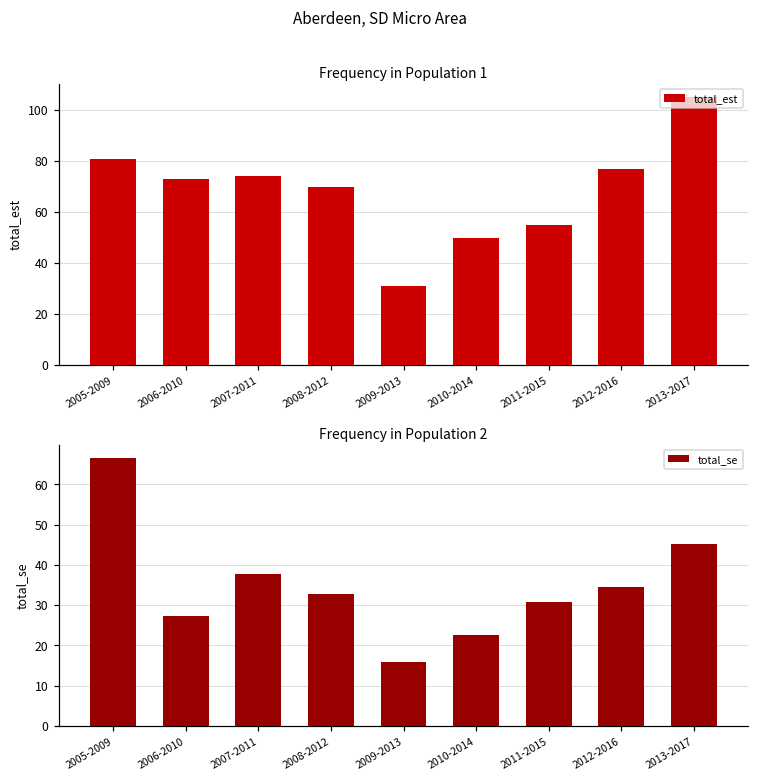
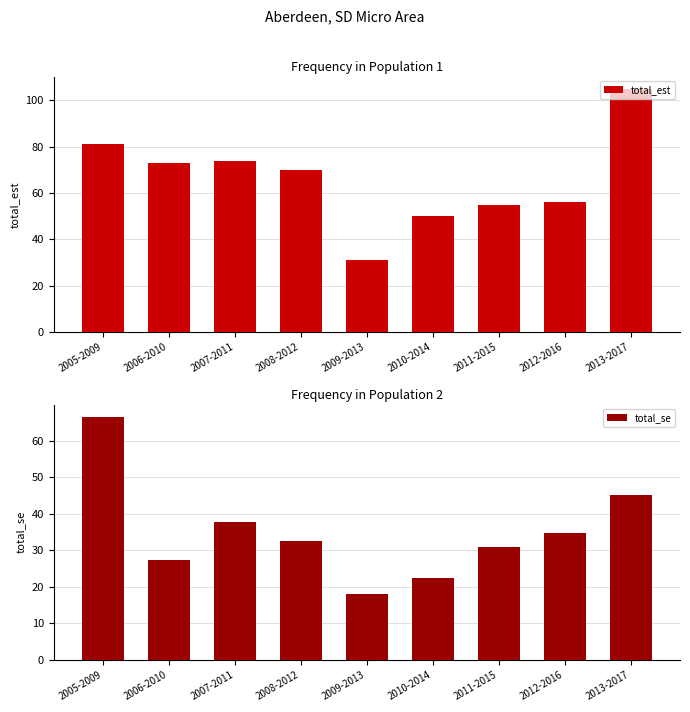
Frequency in Population 1, 2012-2016: 77 -> 56
Frequency in Population 2, 2009-2013: 16 -> 18
